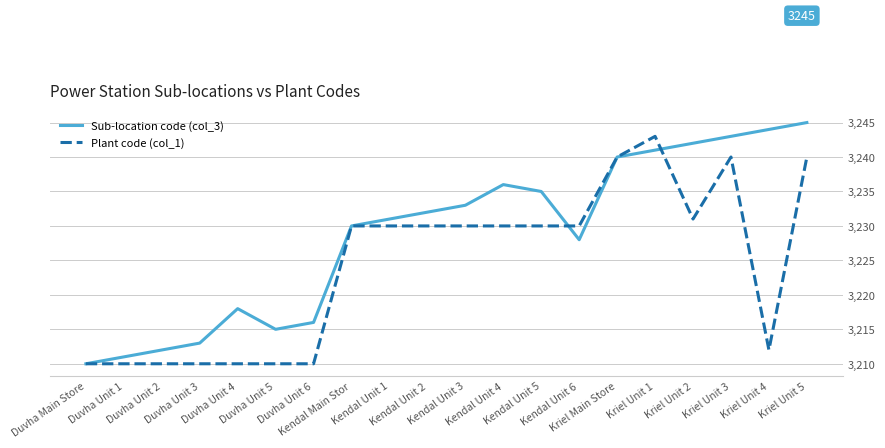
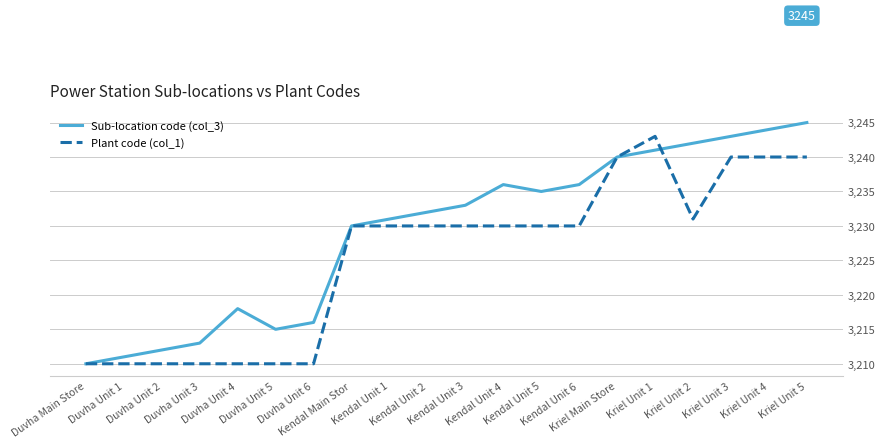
Sub-location code (col_3), Kendal Unit 6: 3,228 -> 3,236
Plant code (col_1), Kriel Unit 4: 3,212 -> 3,240
